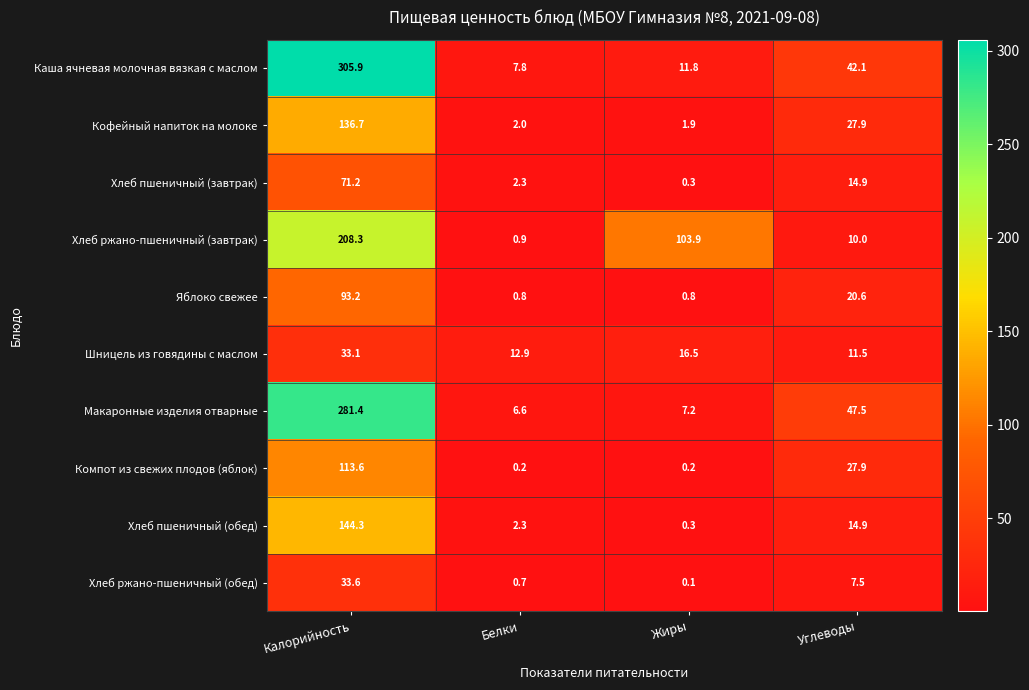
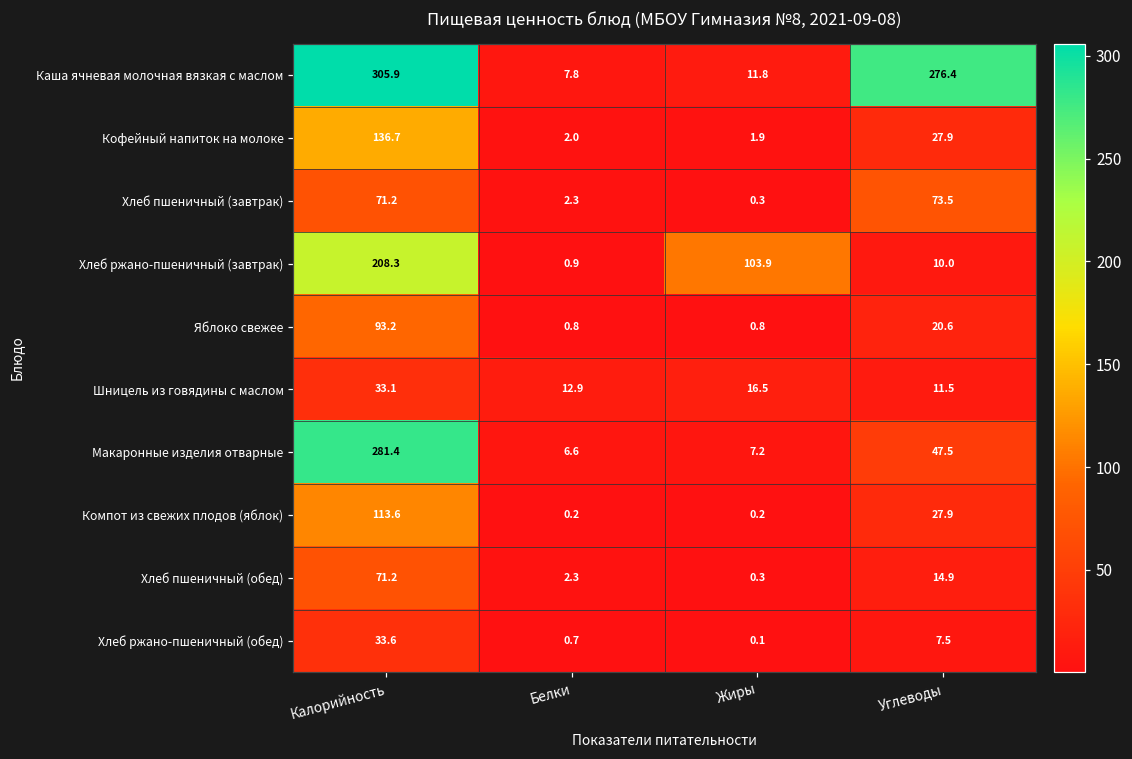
Каша ячневая молочная вязкая с маслом, Углеводы: 42.1 -> 276.4
Хлеб пшеничный (завтрак), Углеводы: 14.9 -> 73.5
Хлеб пшеничный (обед), Калорийность: 144.3 -> 71.2
